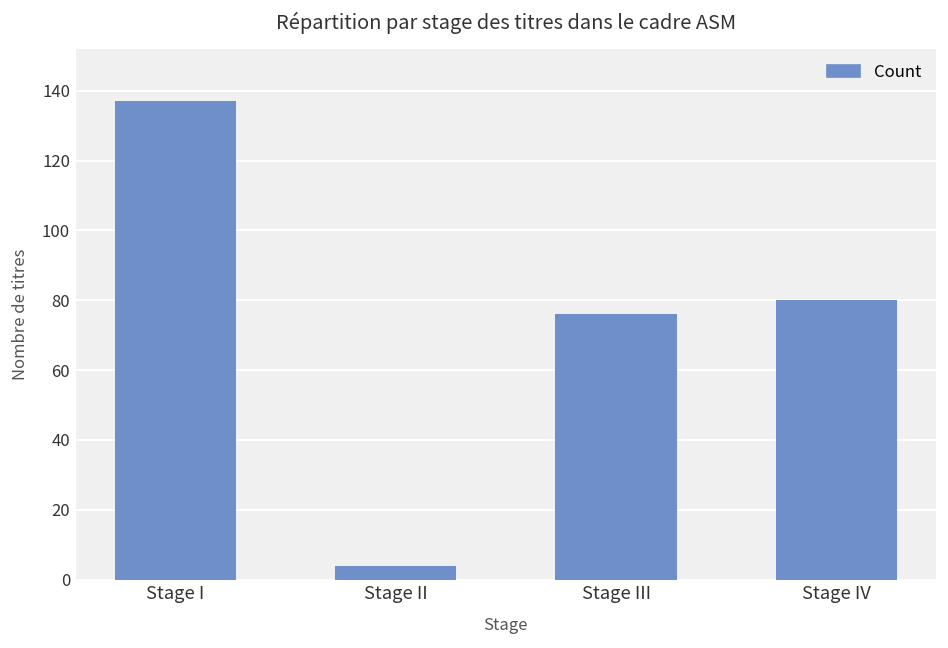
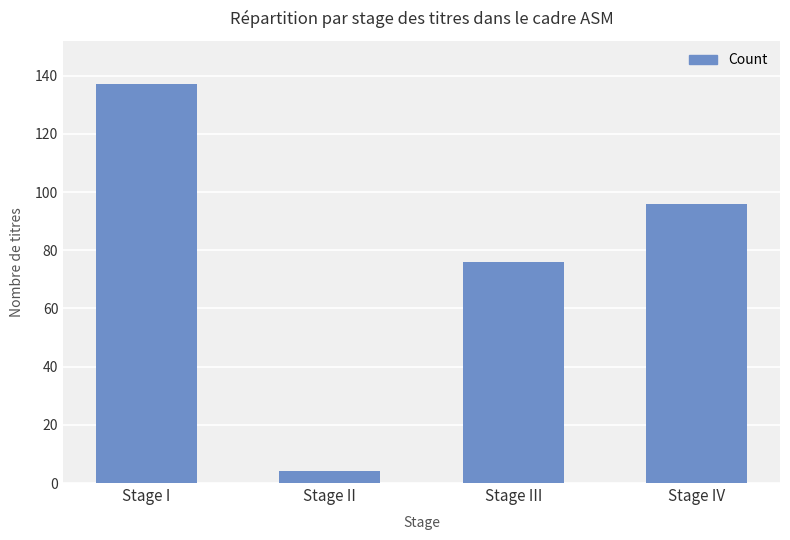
Stage IV: 80 -> 96
